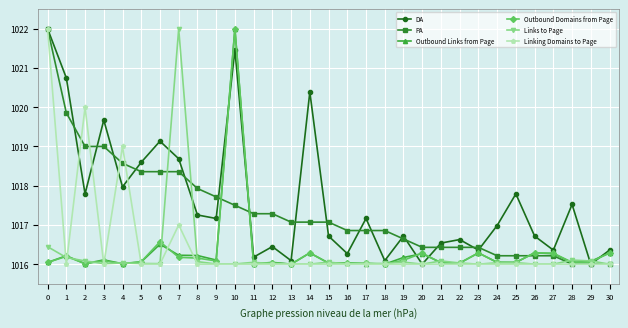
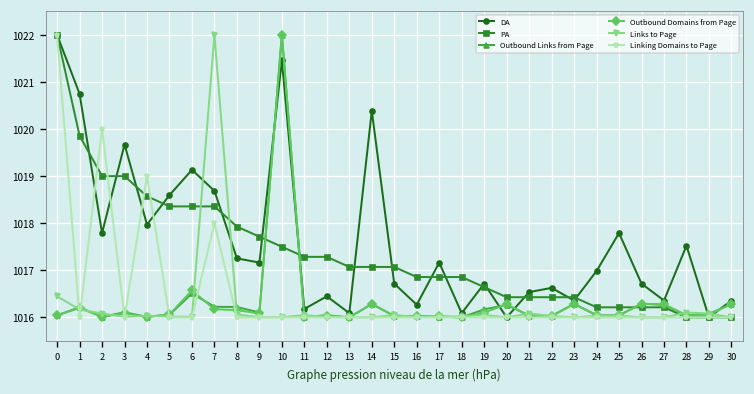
Linking Domains to Page, 7: 1017.0 -> 1018.0
